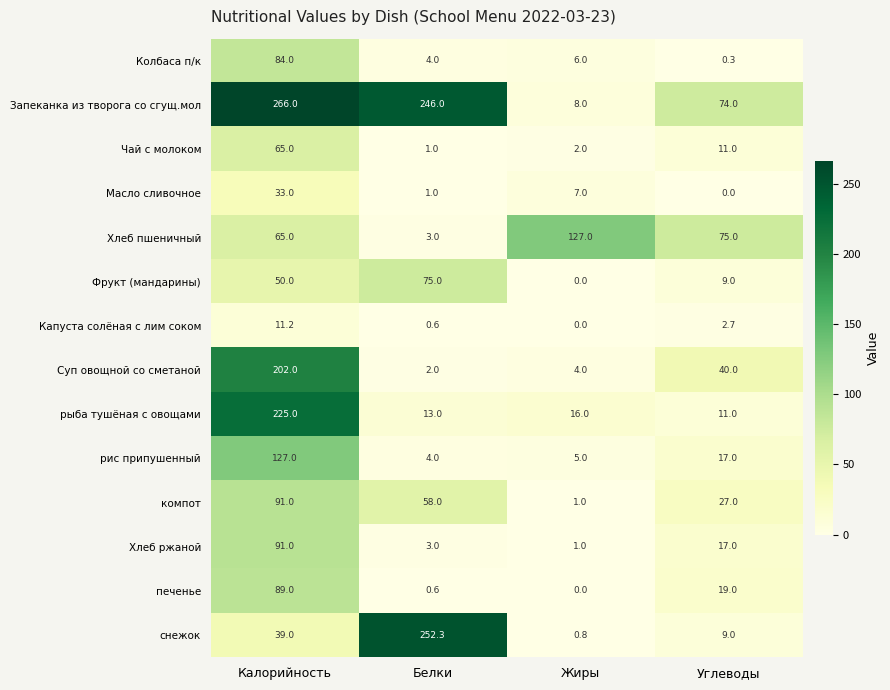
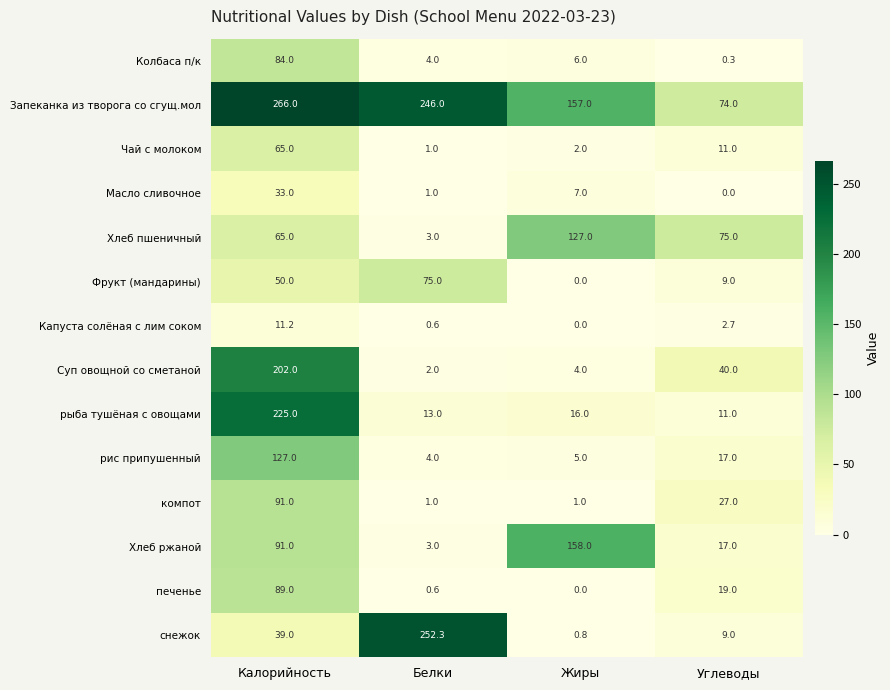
Запеканка из творога со сгущ.мол, Жиры: 8.0 -> 157.0
компот, Белки: 58.0 -> 1.0
Хлеб ржаной, Жиры: 1.0 -> 158.0
